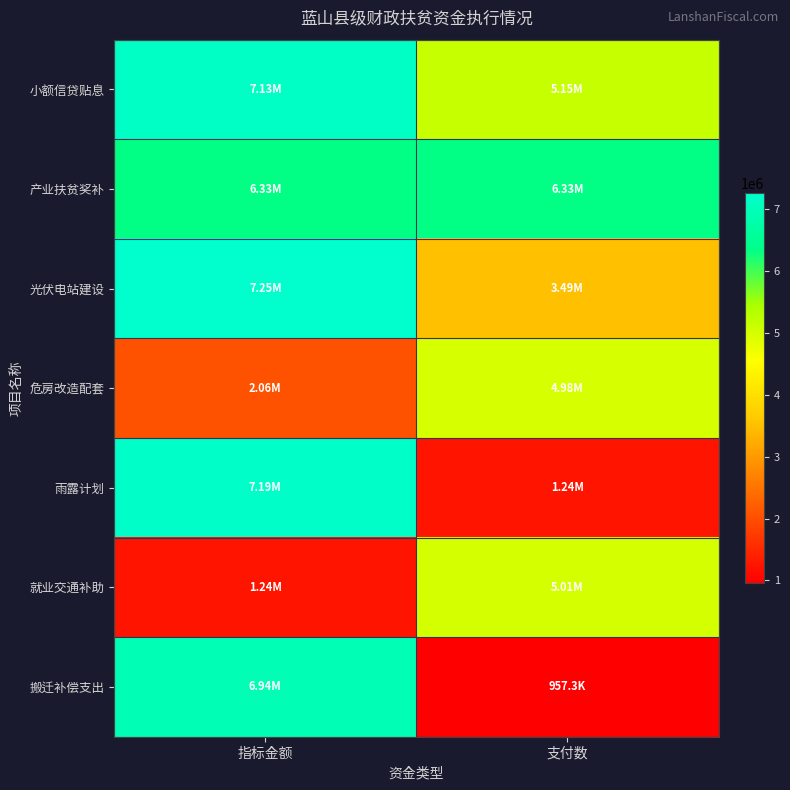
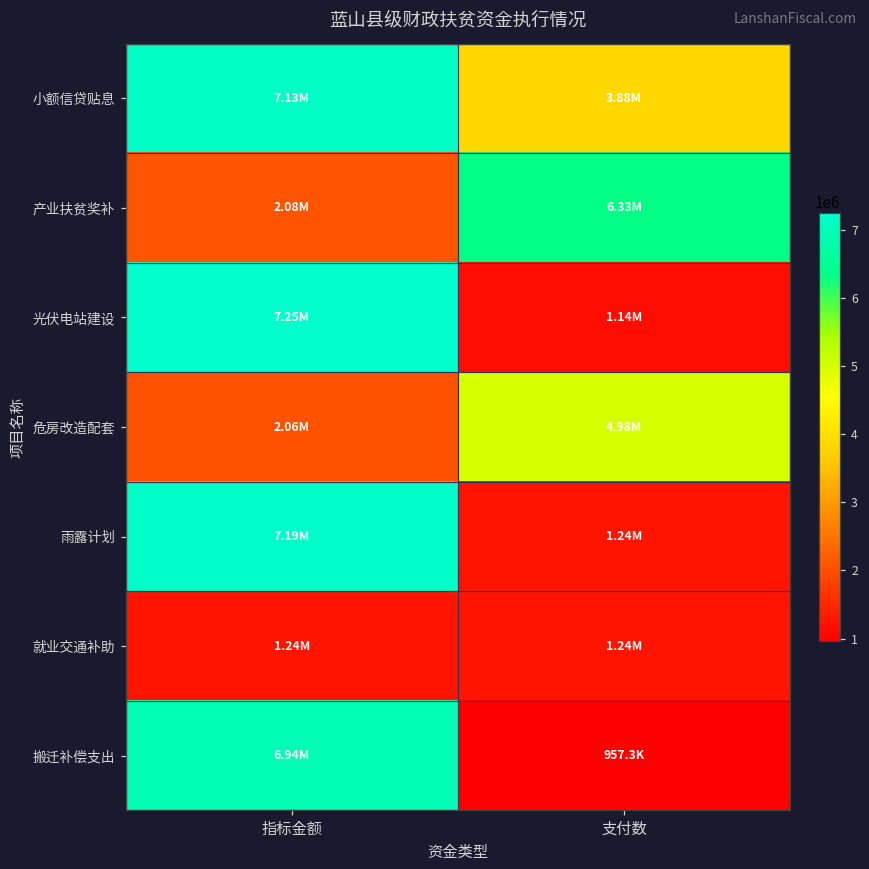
小额信贷贴息, 支付数: 5.15M -> 3.88M
产业扶贫奖补, 指标金额: 6.33M -> 2.08M
光伏电站建设, 支付数: 3.49M -> 1.14M
就业交通补助, 支付数: 5.01M -> 1.24M
